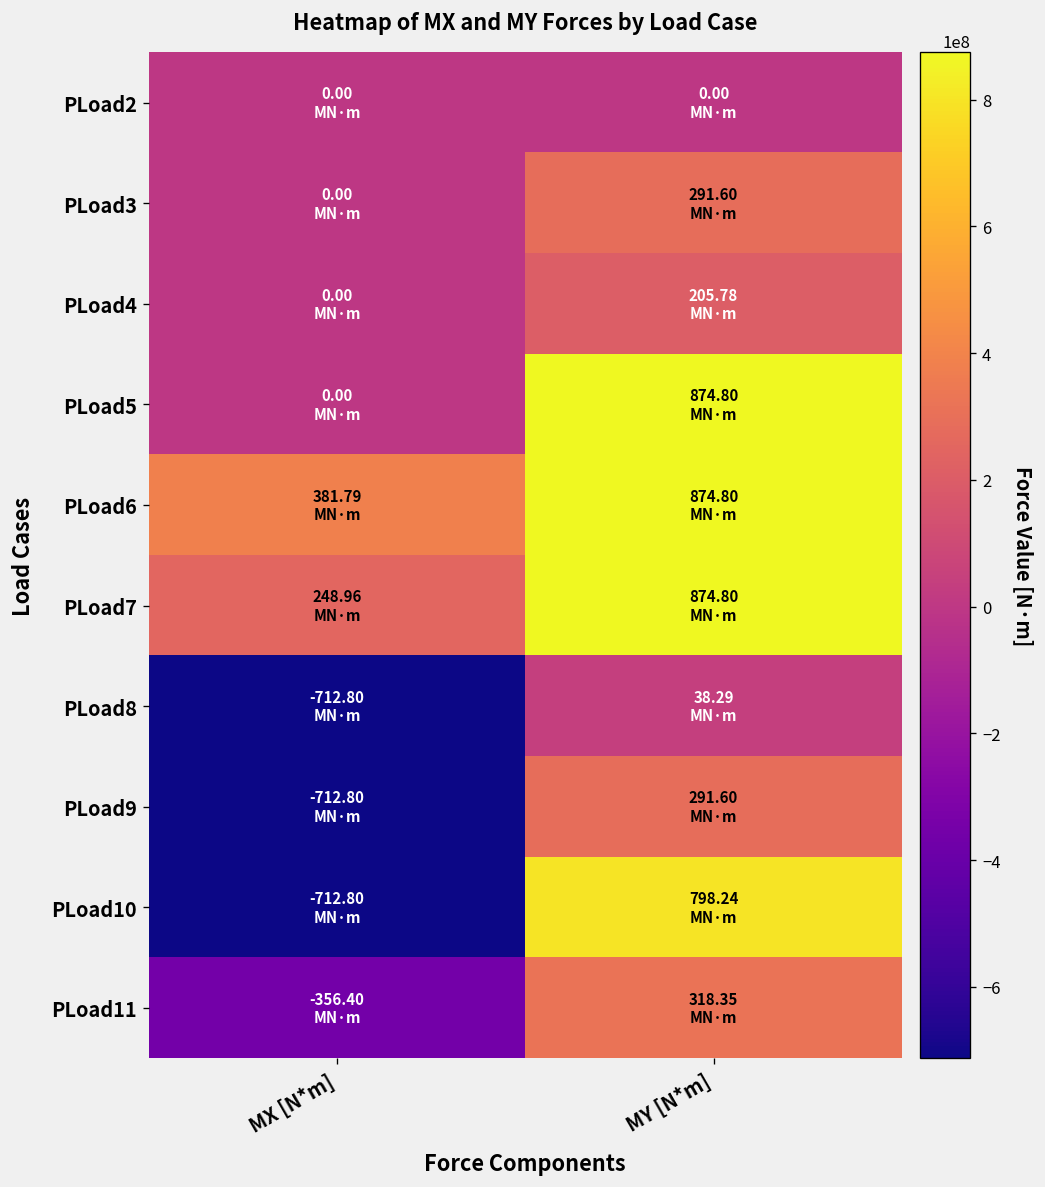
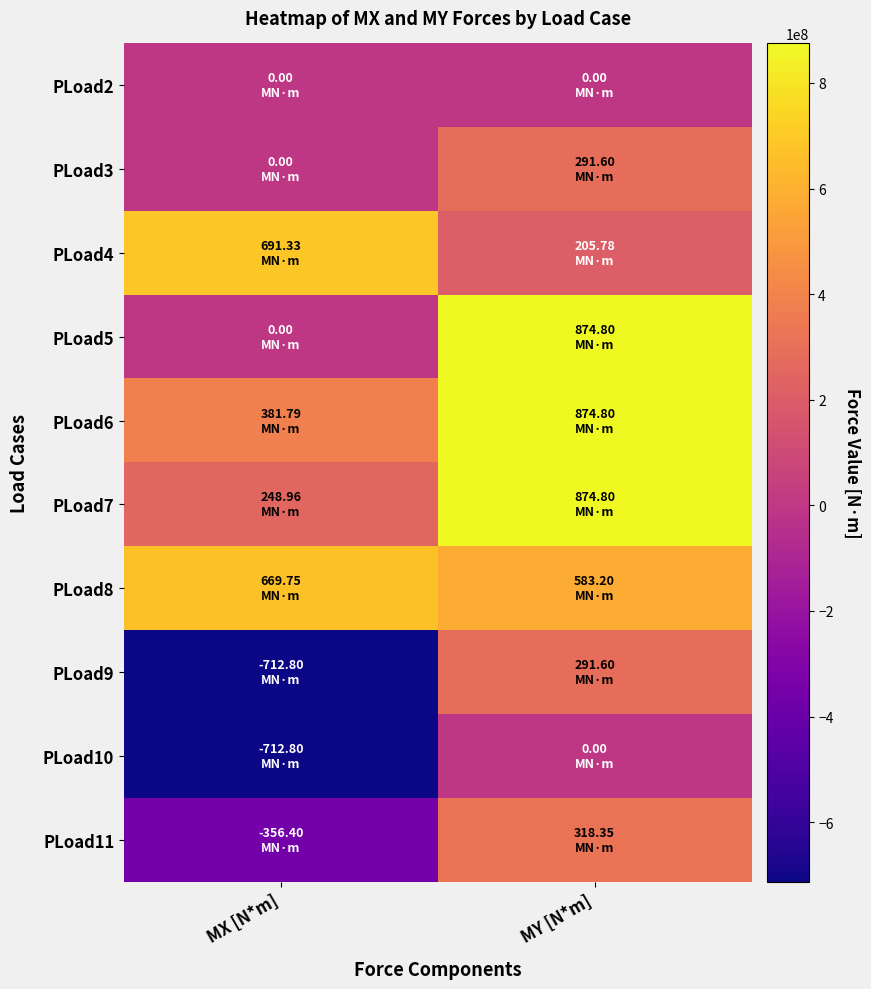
PLoad4, MX [N*m]: 0.00 -> 691.33
PLoad8, MX [N*m]: -712.80 -> 669.75
PLoad8, MY [N*m]: 38.29 -> 583.20
PLoad10, MY [N*m]: 798.24 -> 0.00
